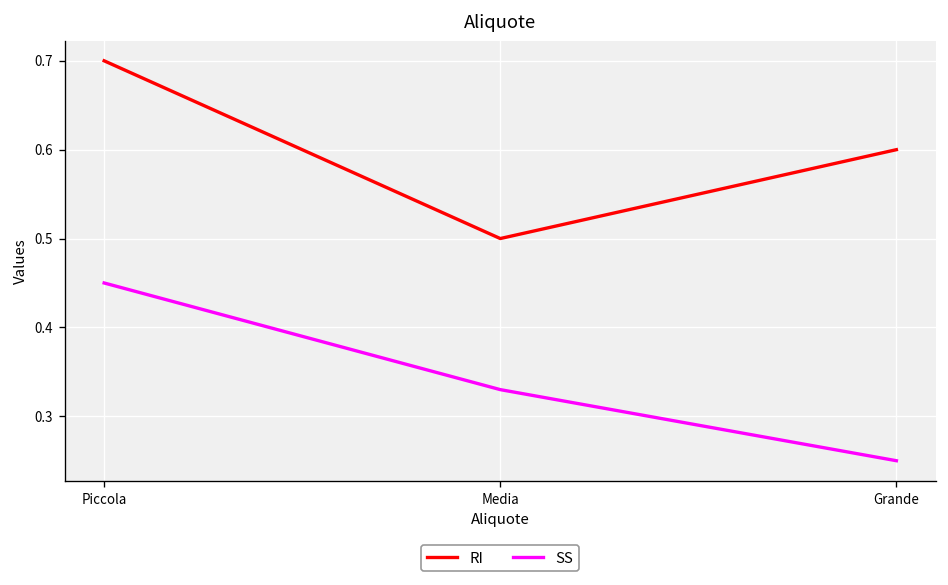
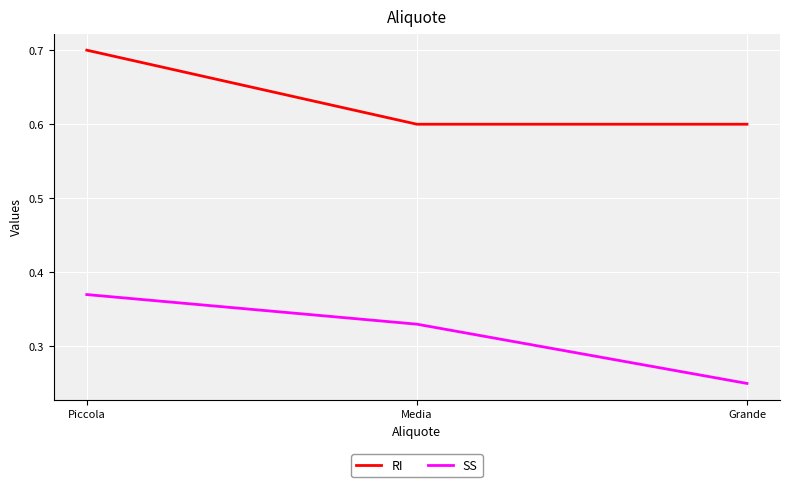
SS, Piccola: 0.45 -> 0.37
RI, Media: 0.5 -> 0.6
